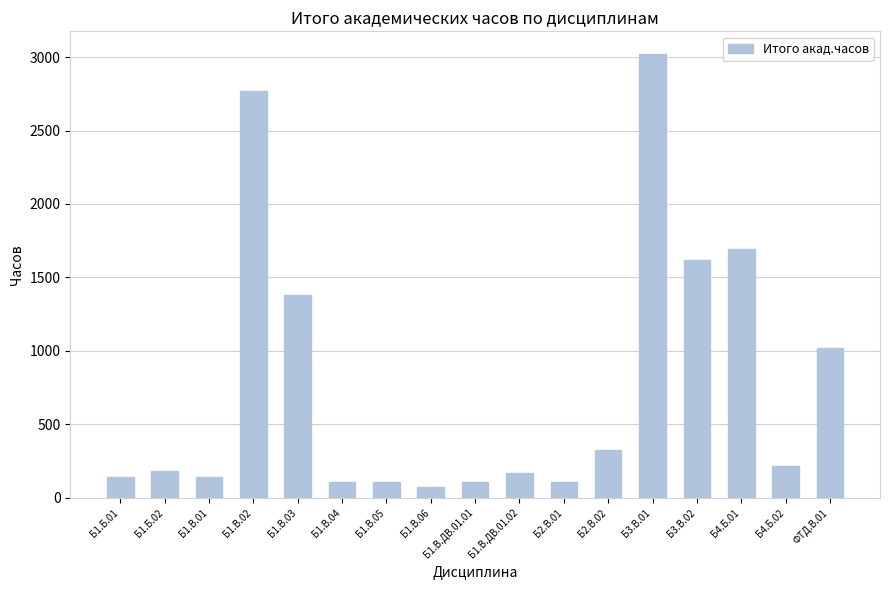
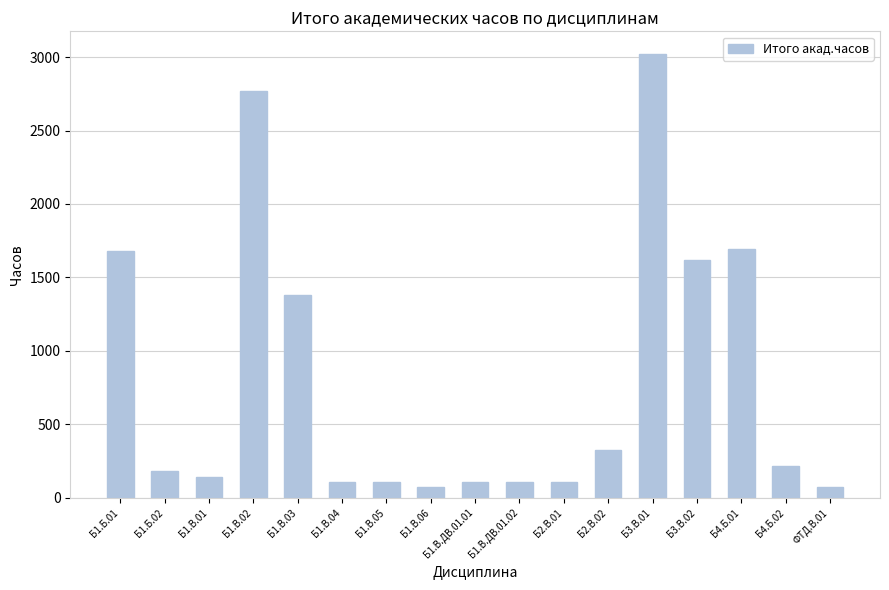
Б1.Б.01: 140 -> 1680
Б1.В.ДВ.01.02: 170 -> 110
ФТД.В.01: 1020 -> 70
